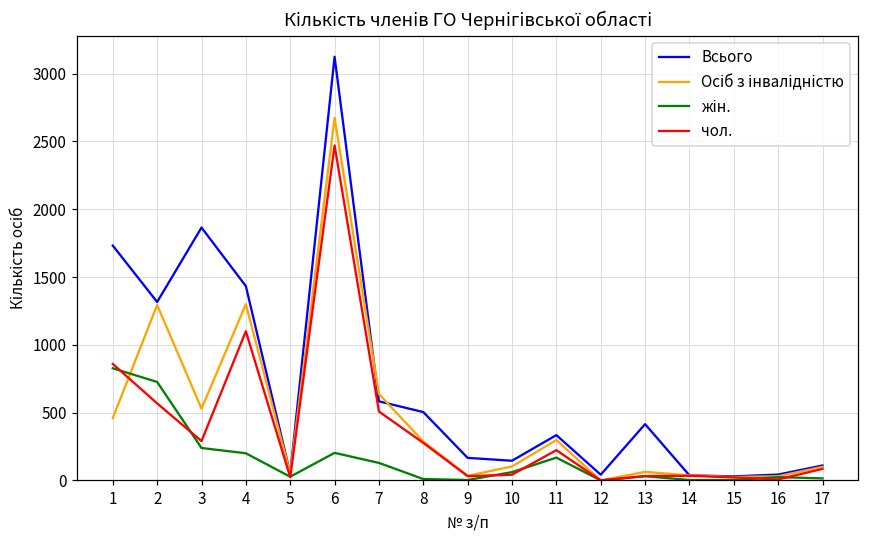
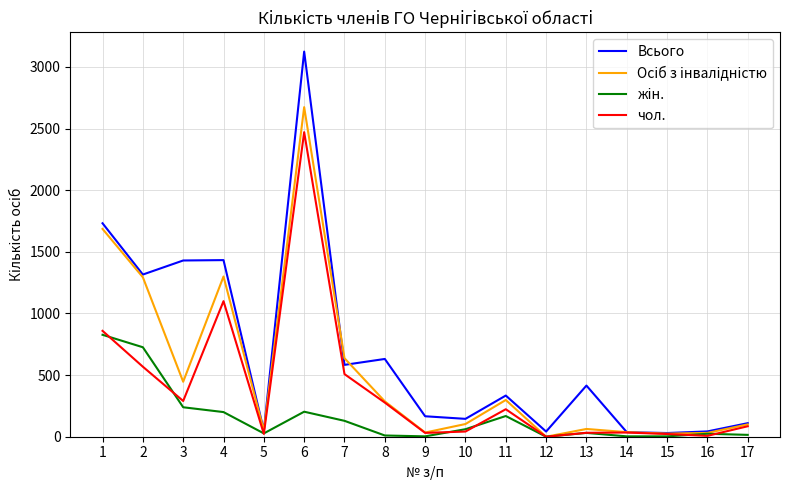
Осіб з інвалідністю, 1: 460 -> 1690
Всього, 3: 1870 -> 1430
Осіб з інвалідністю, 3: 530 -> 450
Всього, 8: 500 -> 630
